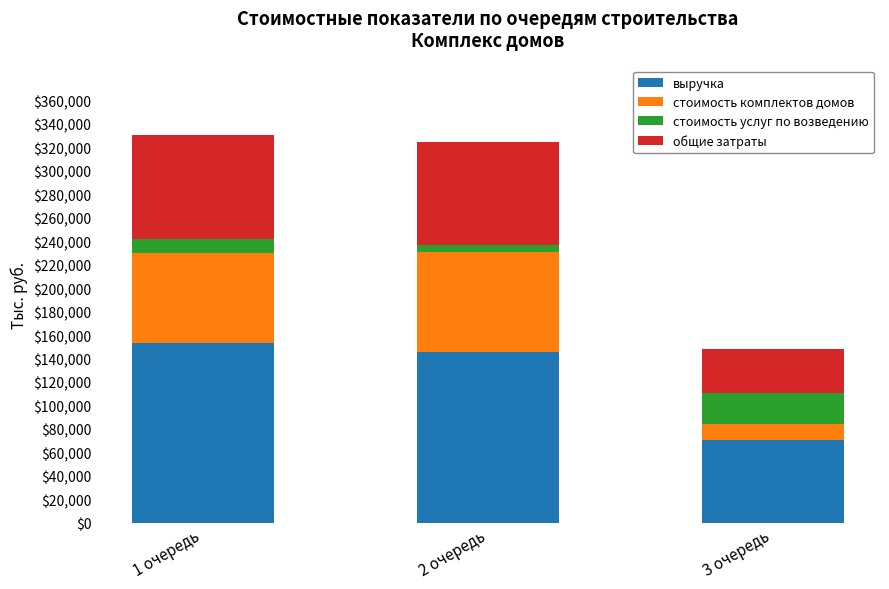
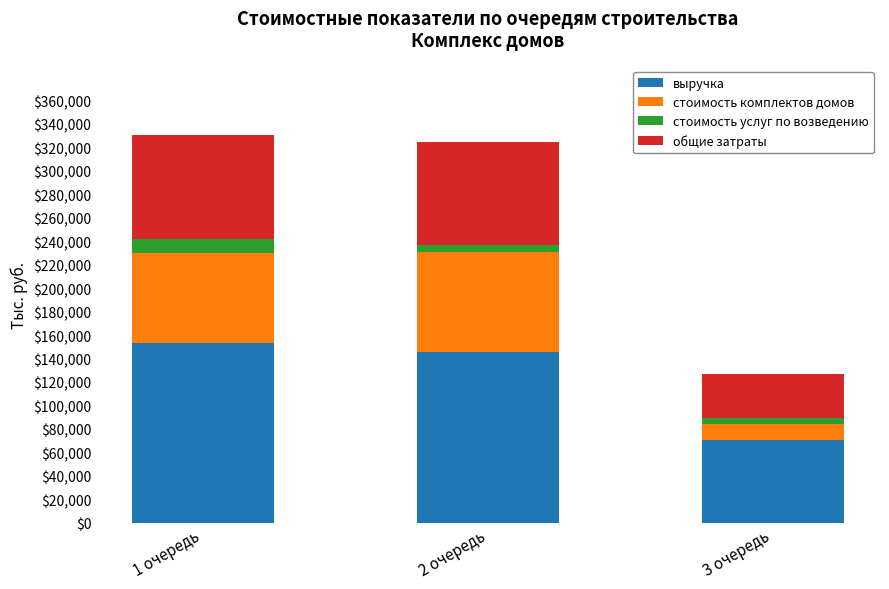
стоимость услуг по возведению, 3 очередь: $26,000 -> $5,000
